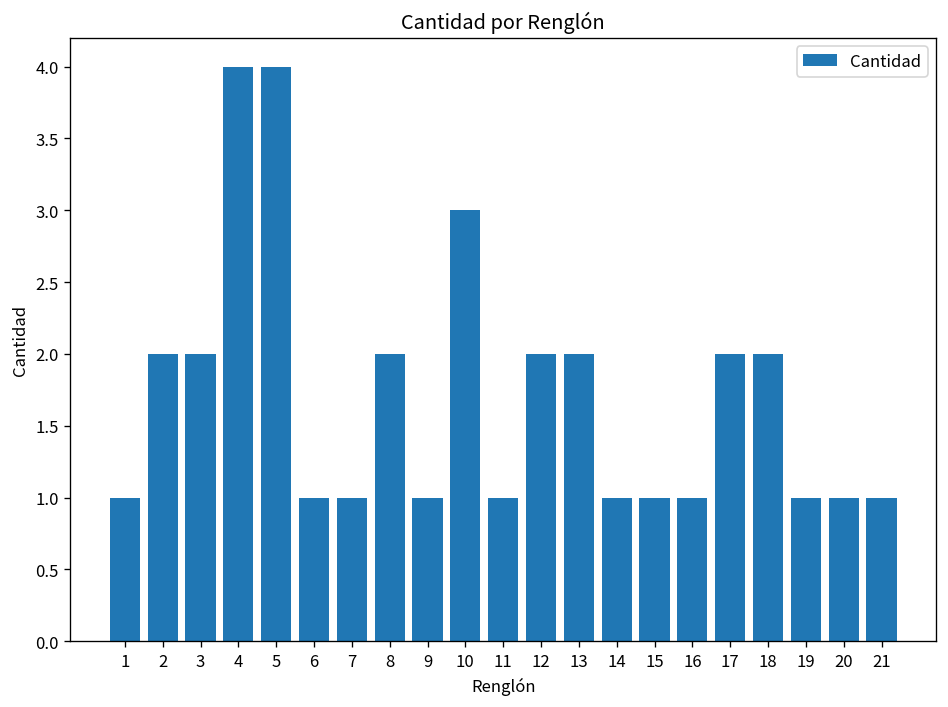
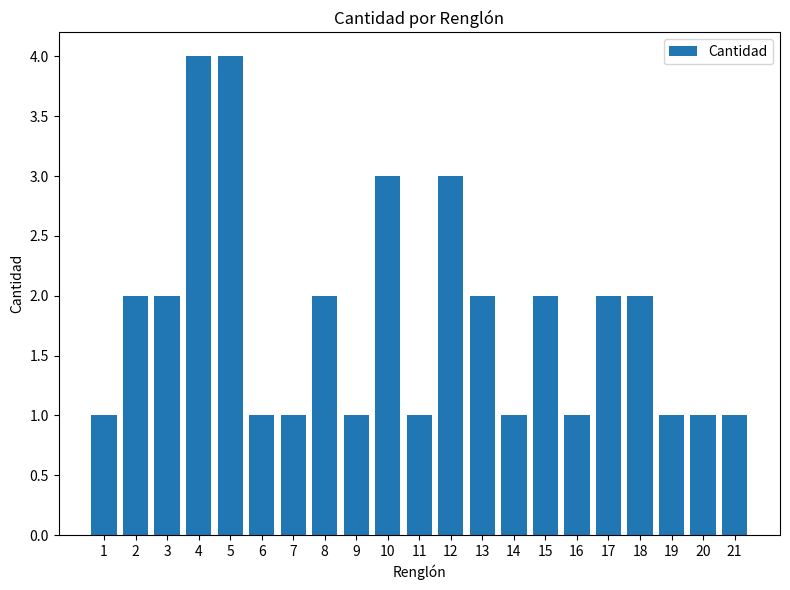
12: 2 -> 3
15: 1 -> 2
